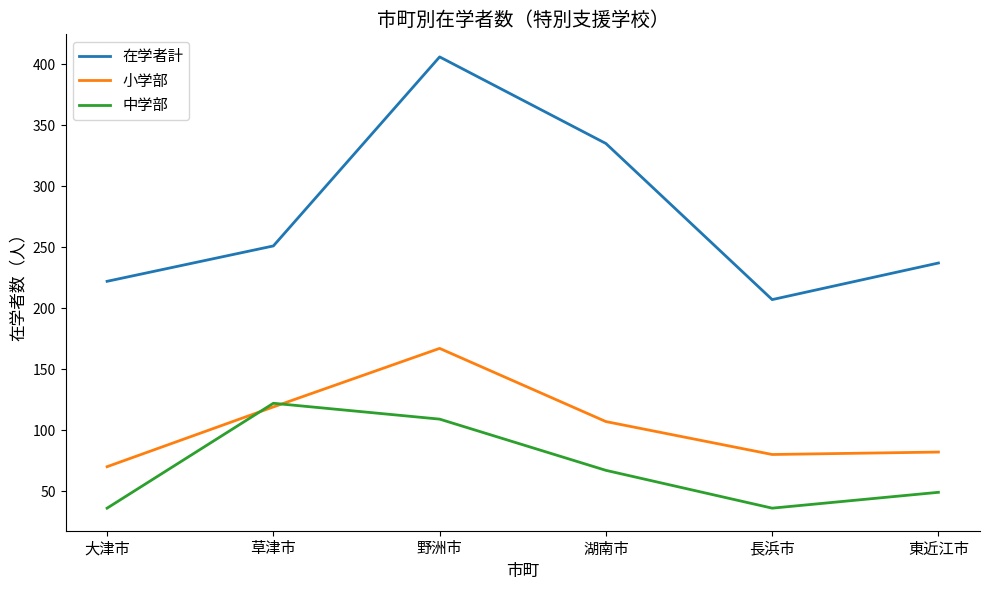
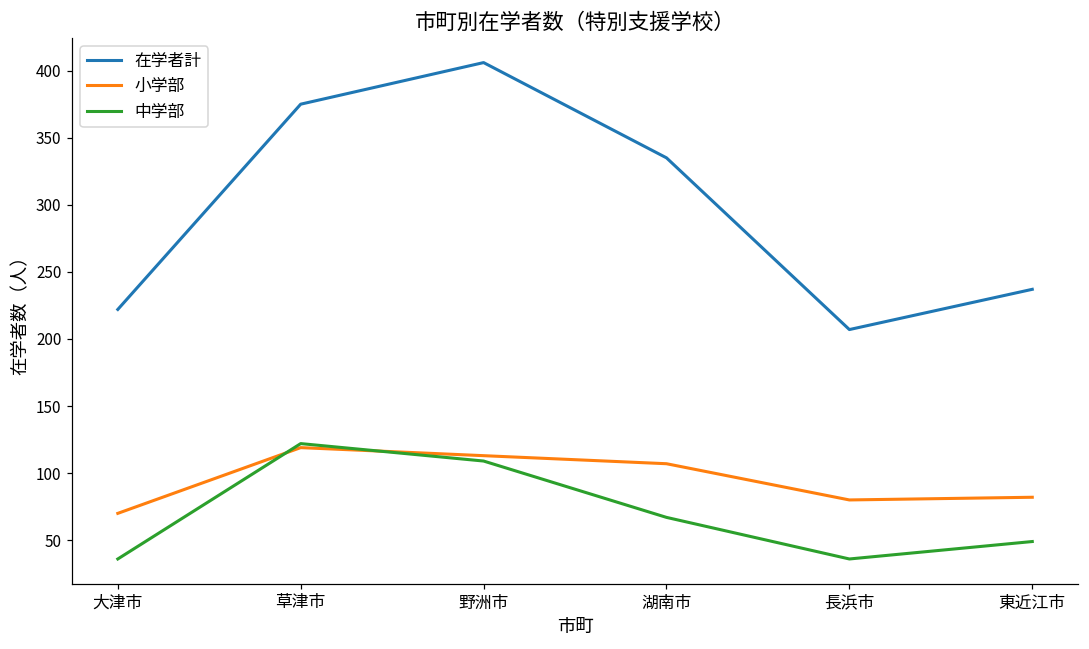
在学者計, 草津市: 251 -> 375
小学部, 野洲市: 167 -> 113
